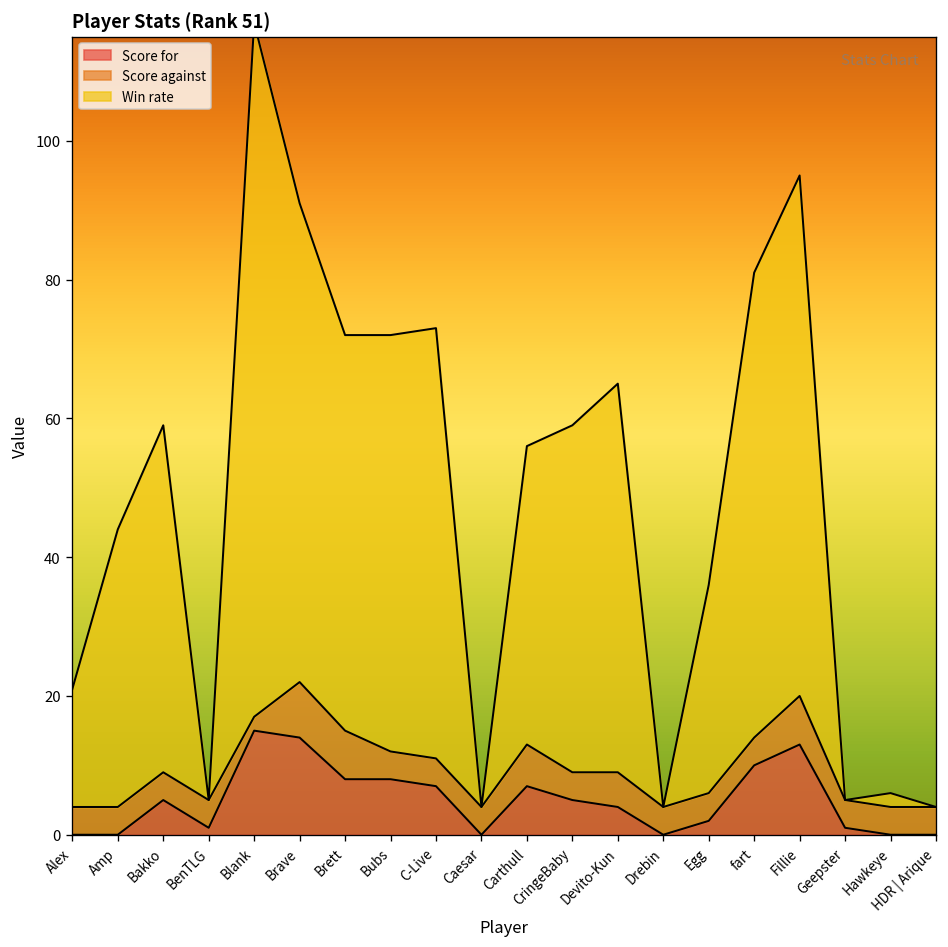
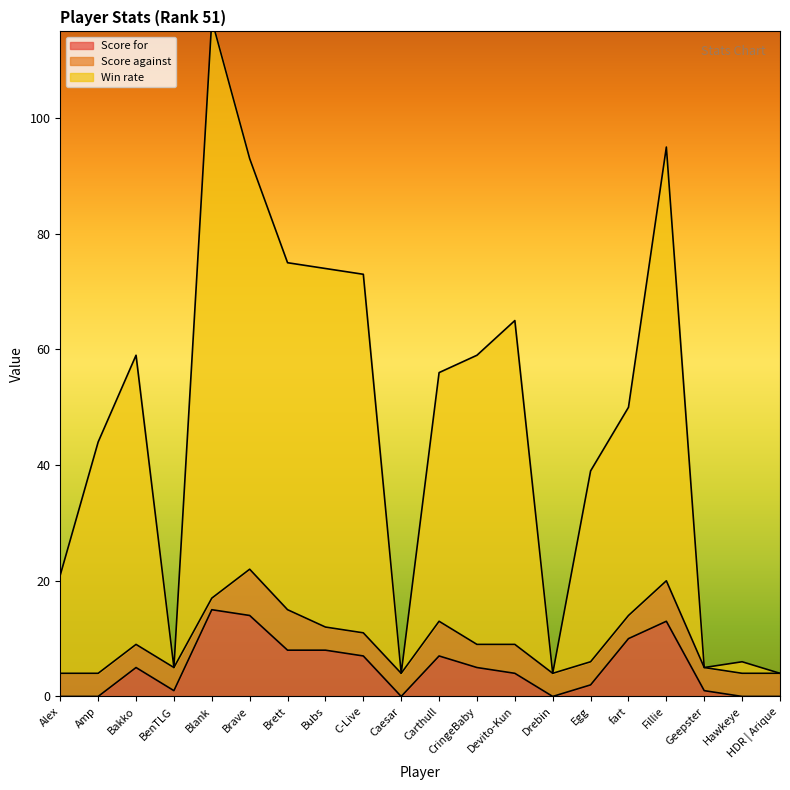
Win rate, Brave: 69 -> 71
Win rate, Brett: 57 -> 60
Win rate, Bubs: 60 -> 62
Win rate, Egg: 30 -> 33
Win rate, fart: 67 -> 36
